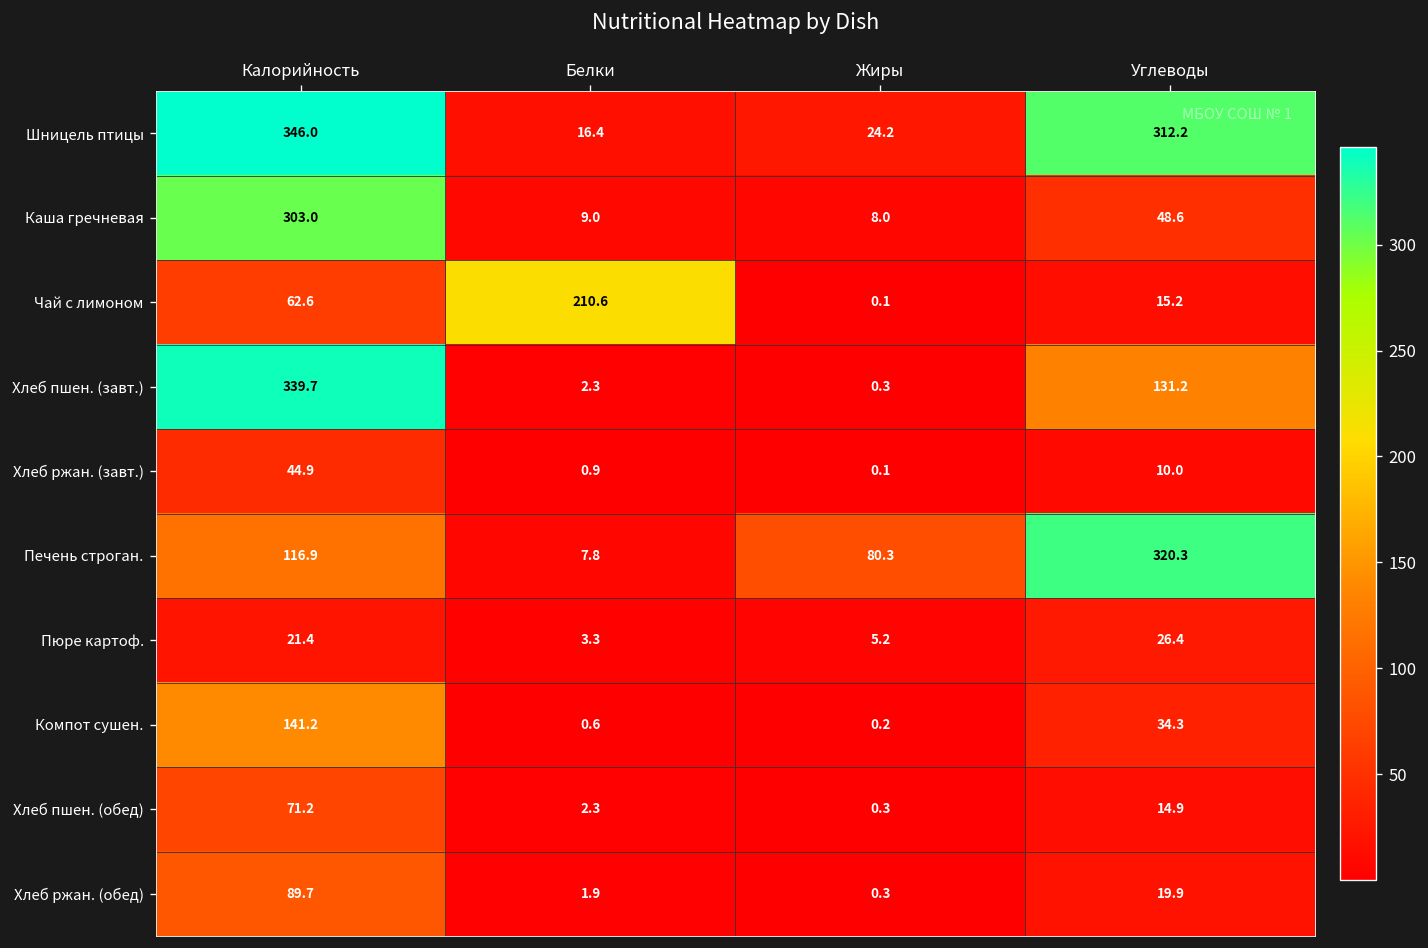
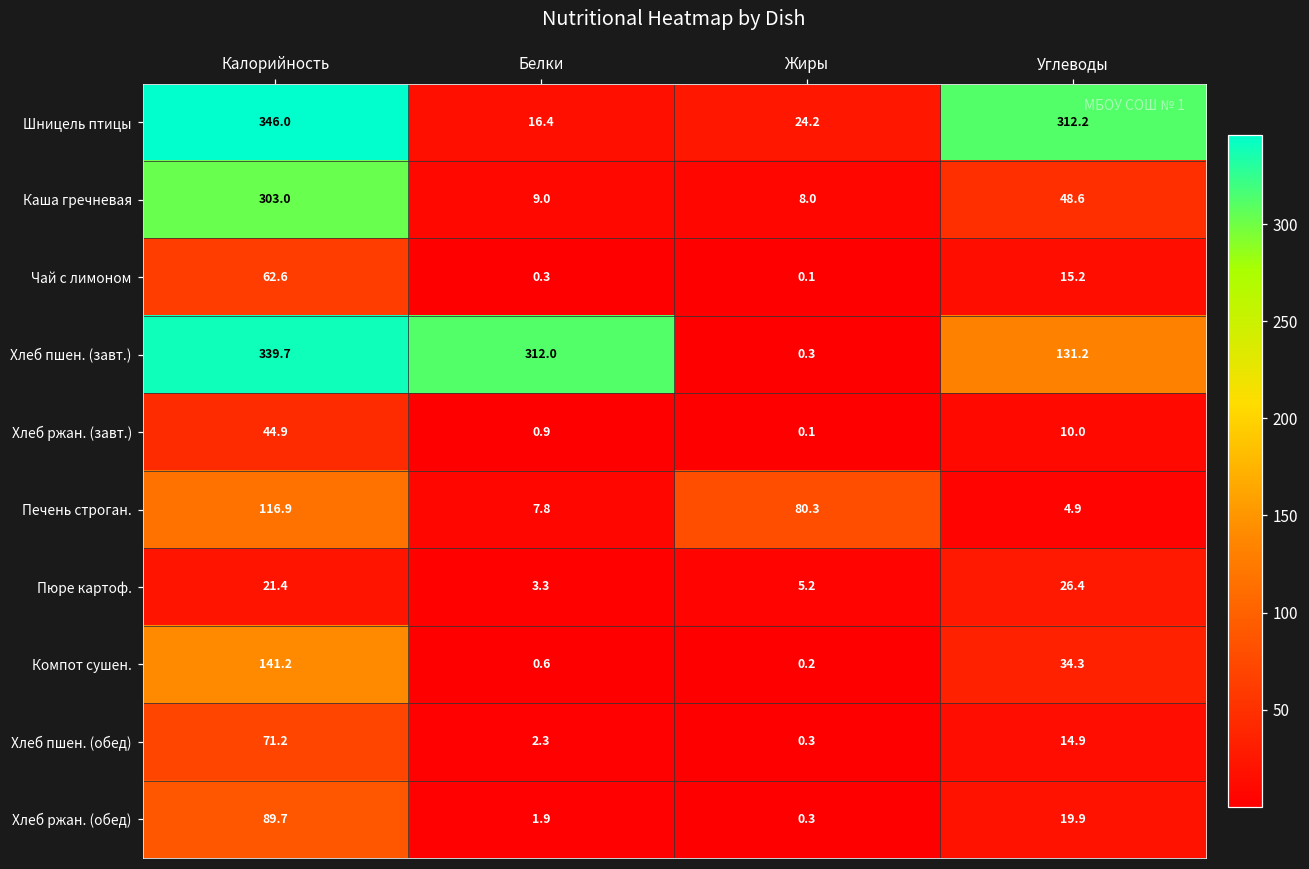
Чай с лимоном, Белки: 210.6 -> 0.3
Хлеб пшен. (завт.), Белки: 2.3 -> 312.0
Печень строган., Углеводы: 320.3 -> 4.9
